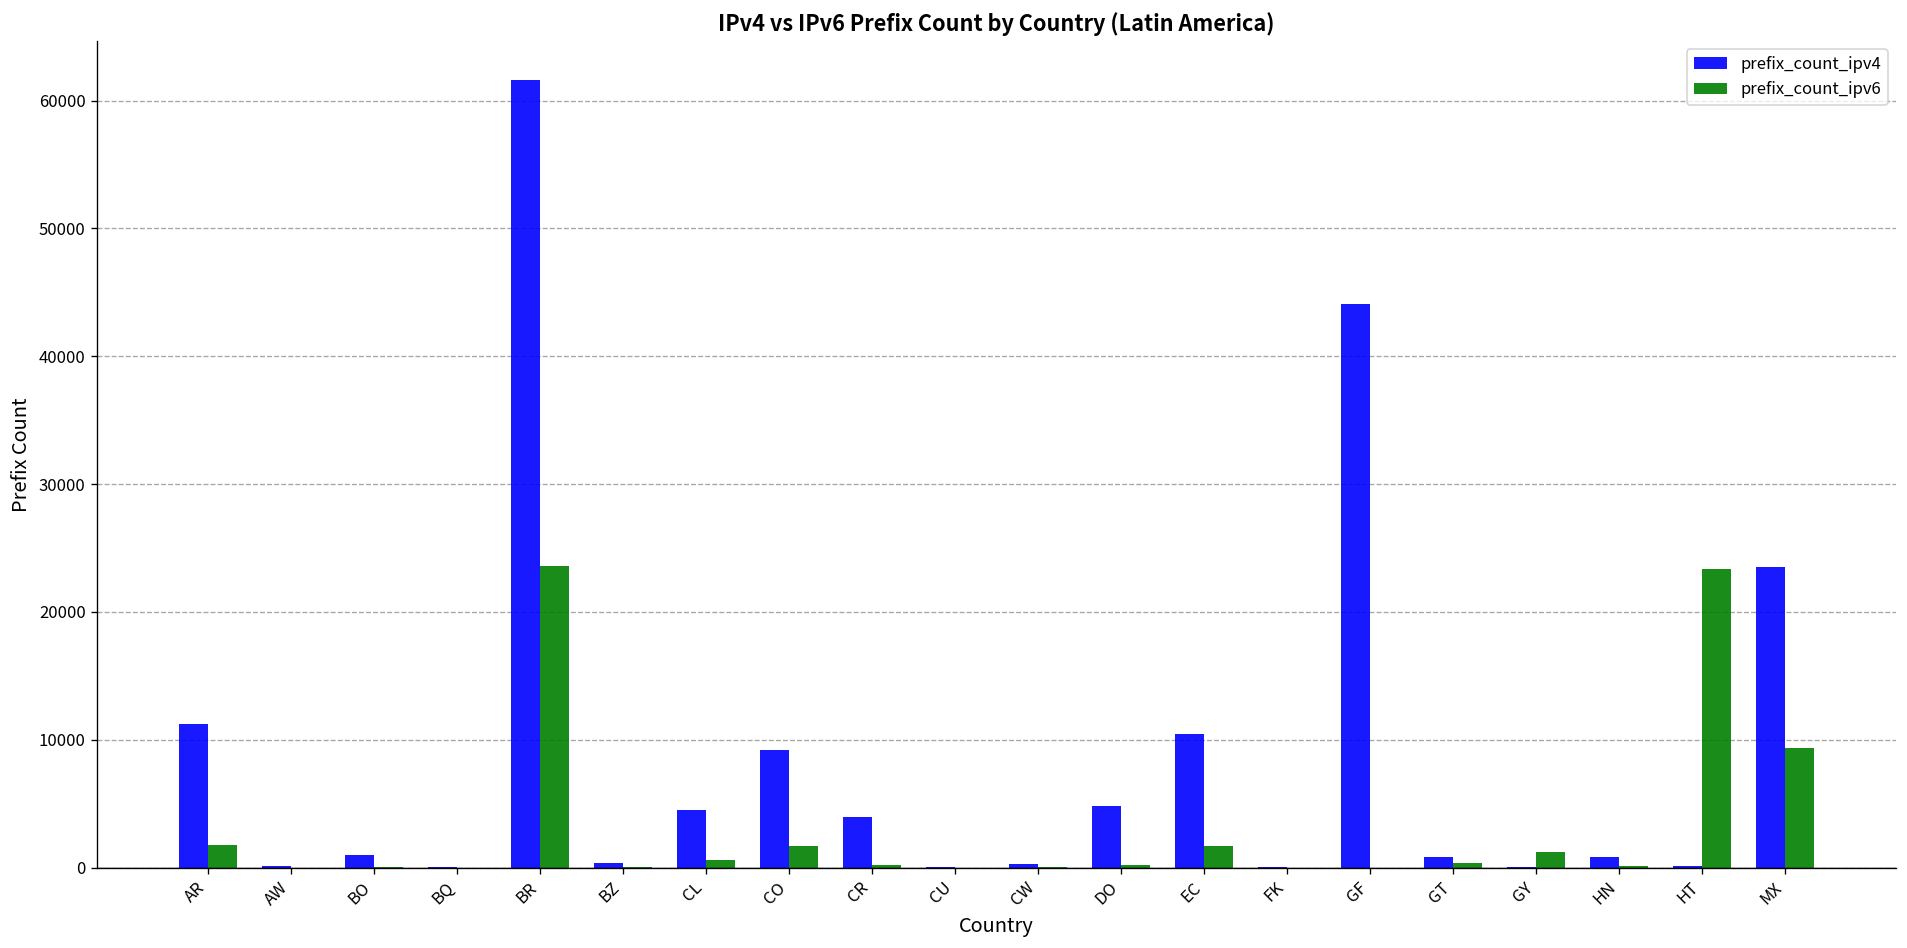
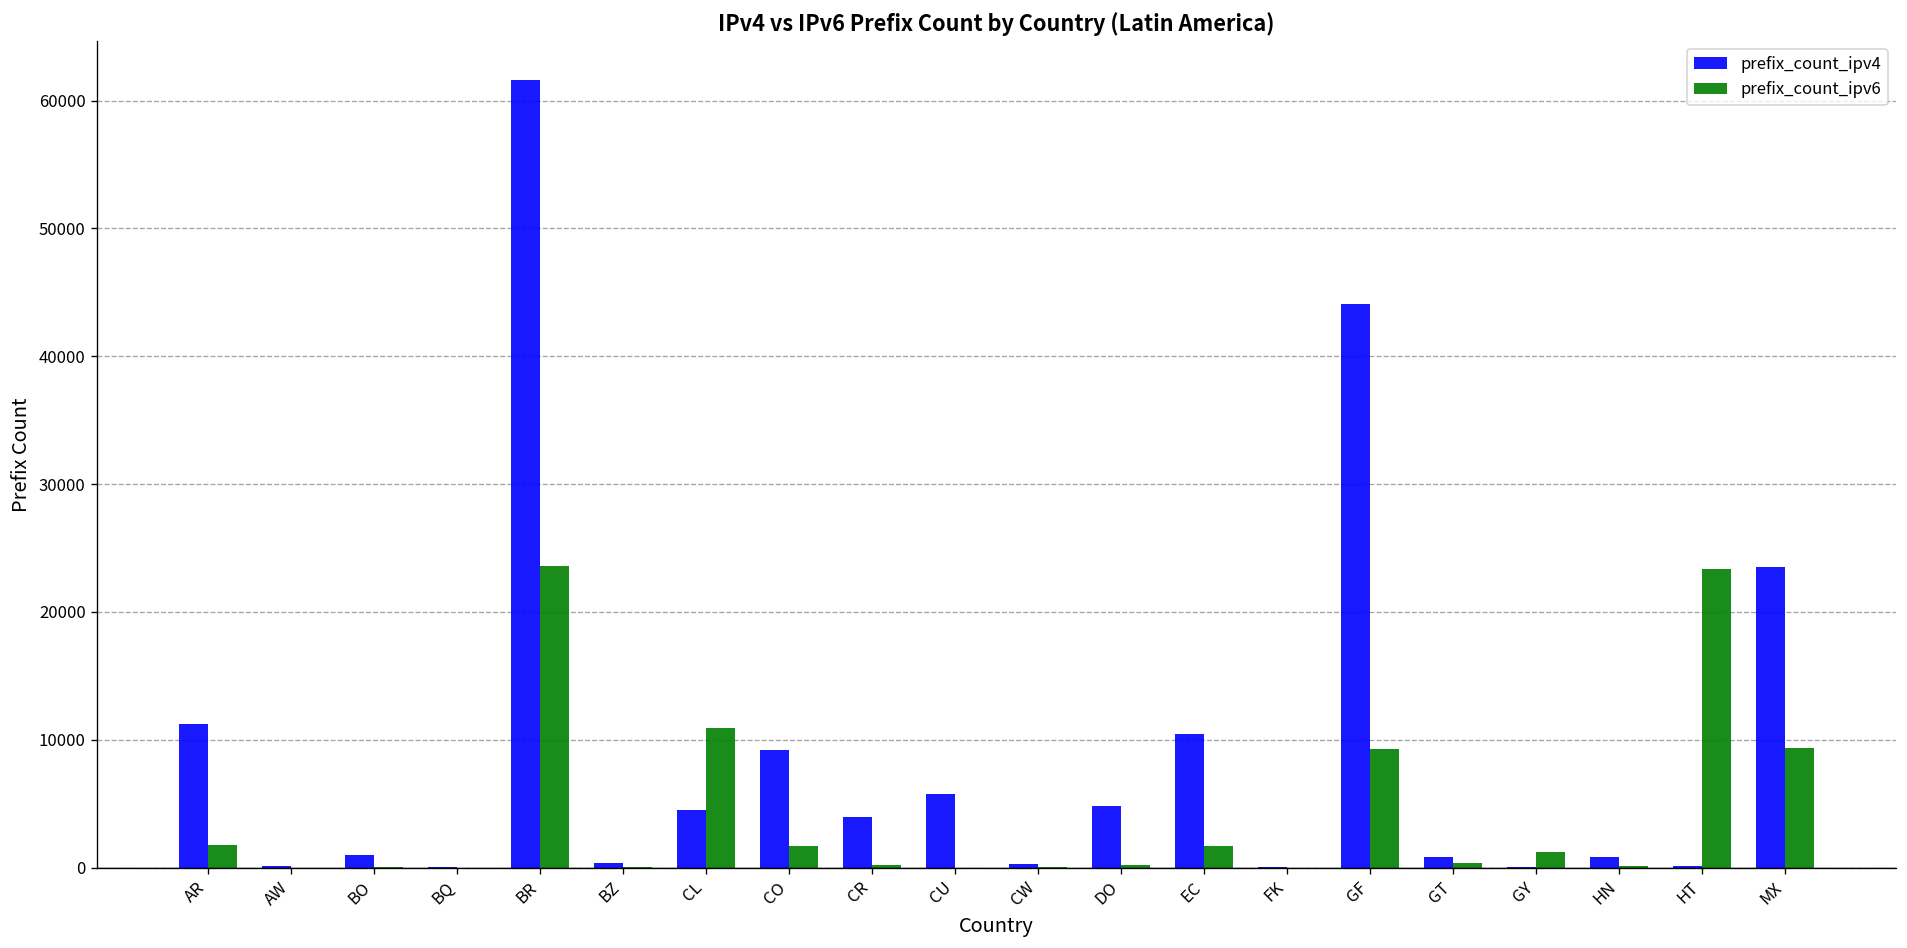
prefix_count_ipv6, CL: 600 -> 10900
prefix_count_ipv4, CU: 100 -> 5800
prefix_count_ipv6, GF: 0 -> 9300
